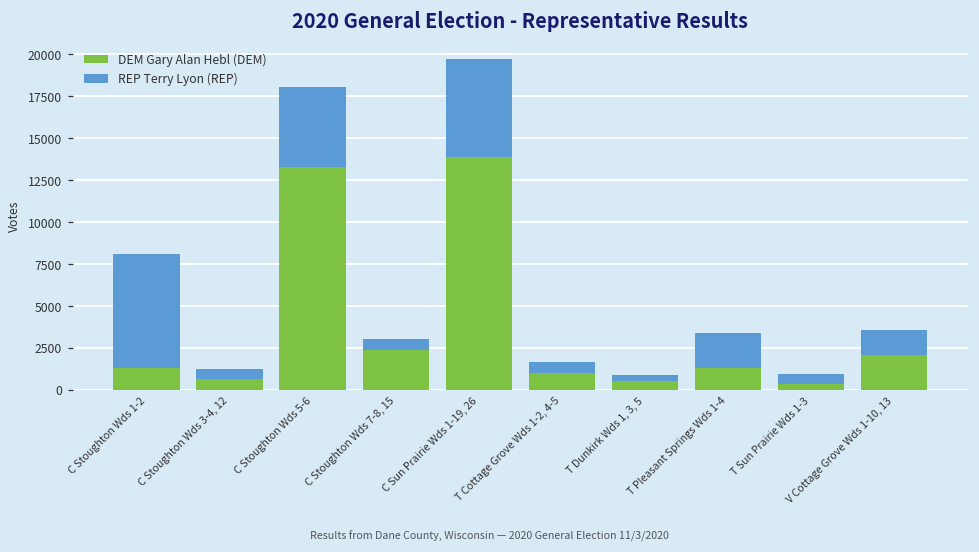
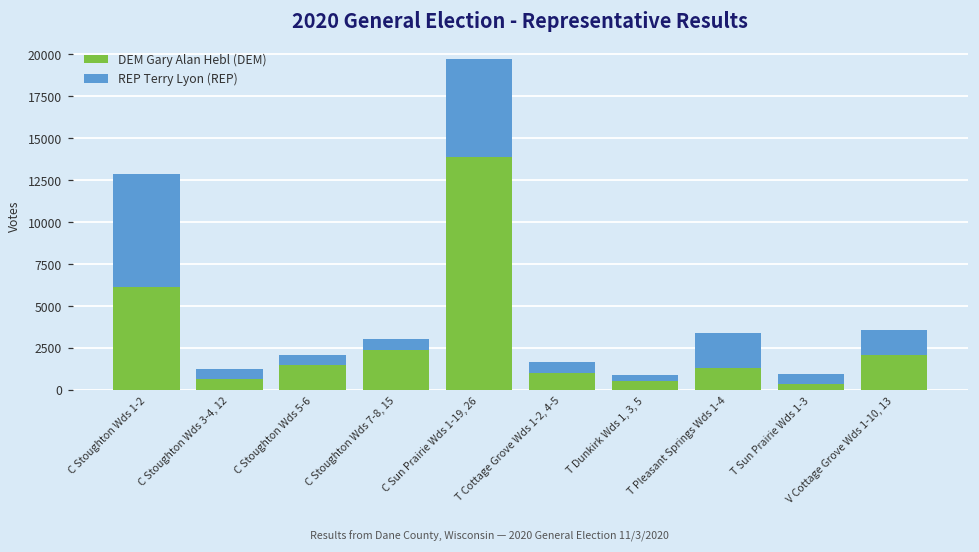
DEM Gary Alan Hebl (DEM), C Stoughton Wds 1-2: 1300 -> 6100
DEM Gary Alan Hebl (DEM), C Stoughton Wds 5-6: 13300 -> 1500
REP Terry Lyon (REP), C Stoughton Wds 5-6: 4800 -> 600
